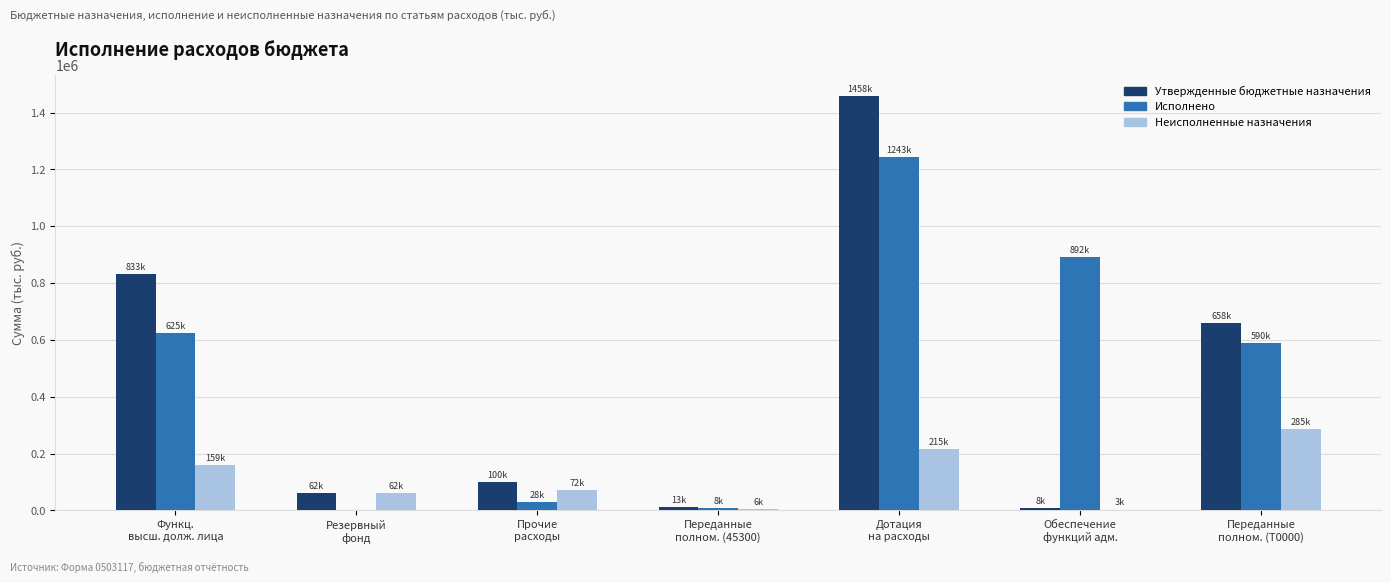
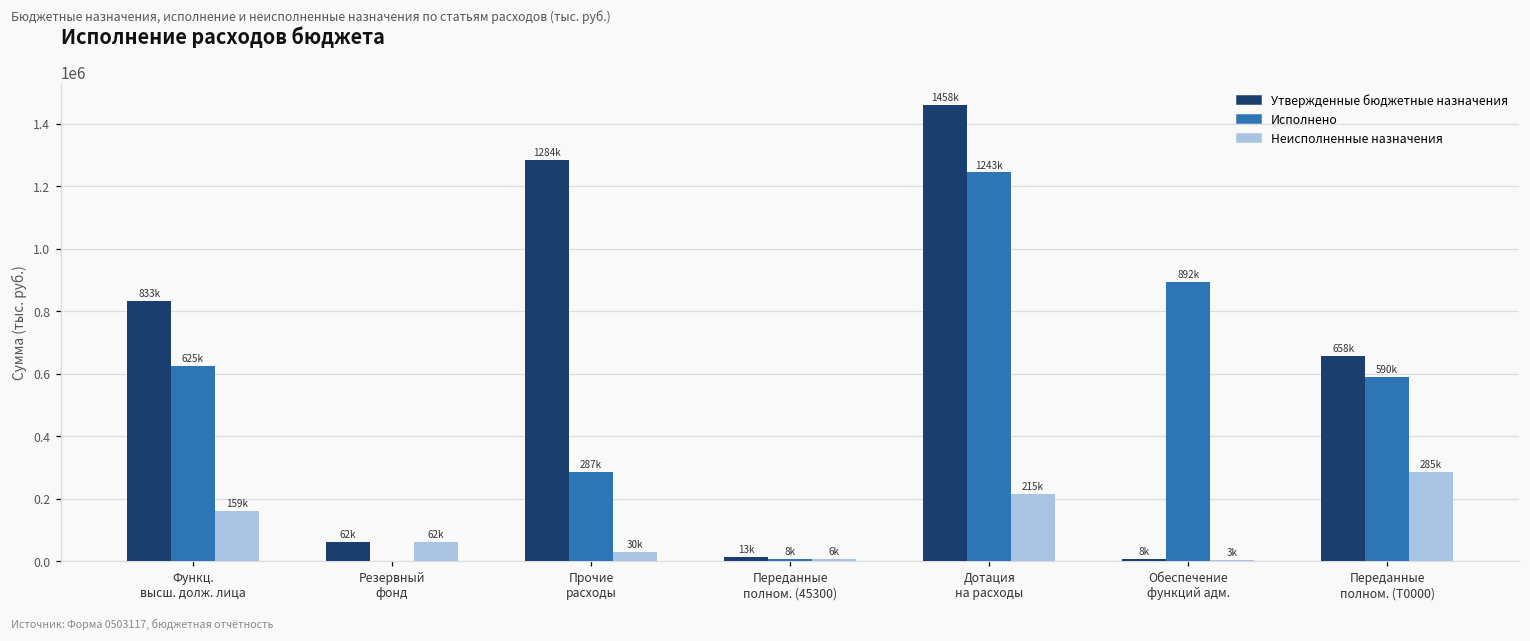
Утвержденные бюджетные назначения, Прочие расходы: 100k -> 1284k
Исполнено, Прочие расходы: 28k -> 287k
Неисполненные назначения, Прочие расходы: 72k -> 30k
